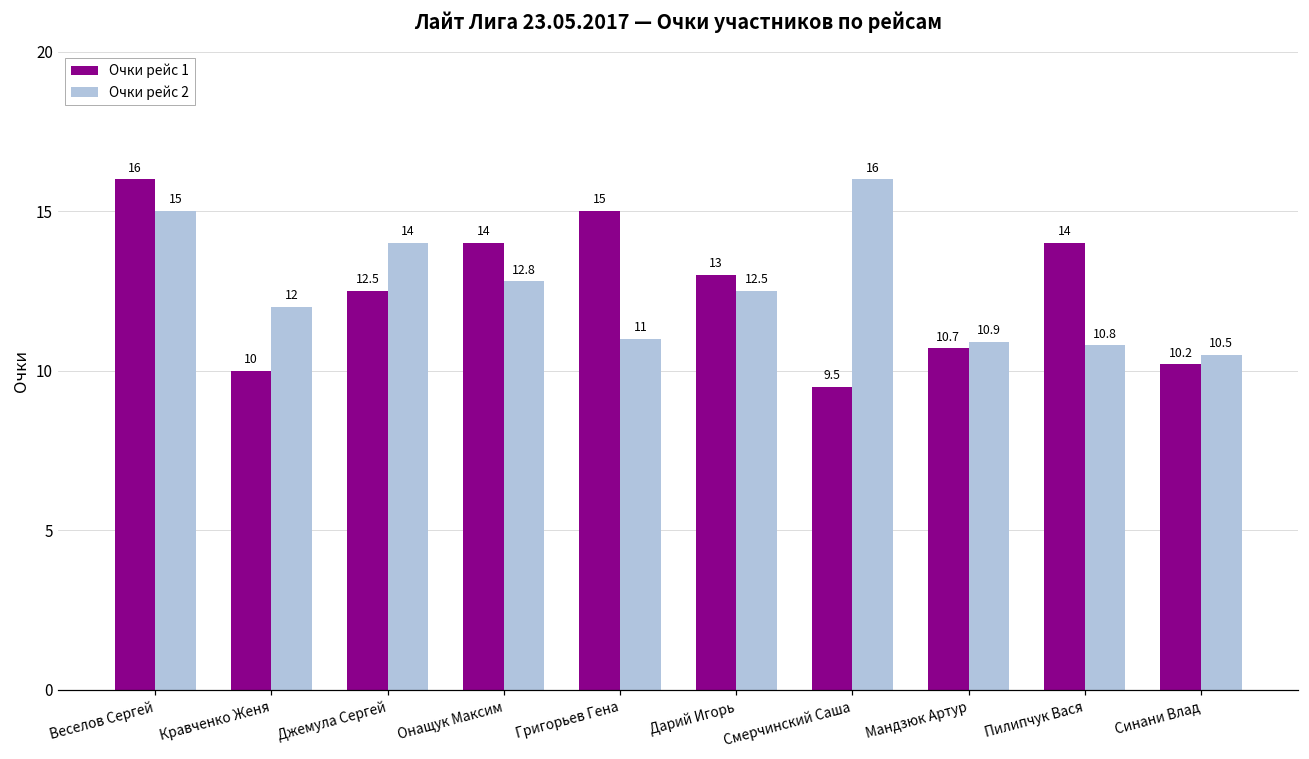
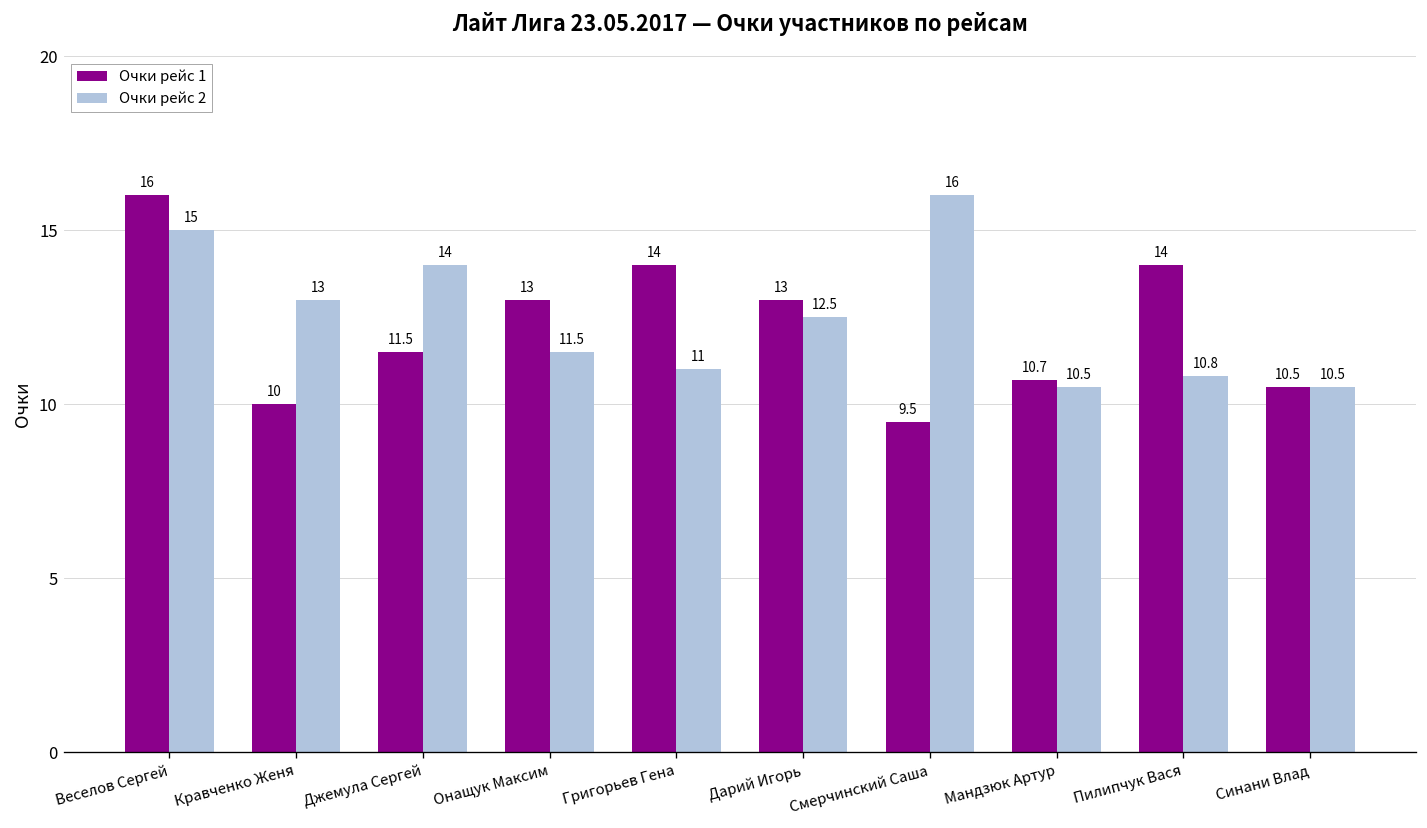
Очки рейс 2, Кравченко Женя: 12 -> 13
Очки рейс 1, Джемула Сергей: 12.5 -> 11.5
Очки рейс 1, Онащук Максим: 14 -> 13
Очки рейс 2, Онащук Максим: 12.8 -> 11.5
Очки рейс 1, Григорьев Гена: 15 -> 14
Очки рейс 2, Мандзюк Артур: 10.9 -> 10.5
Очки рейс 1, Синани Влад: 10.2 -> 10.5
